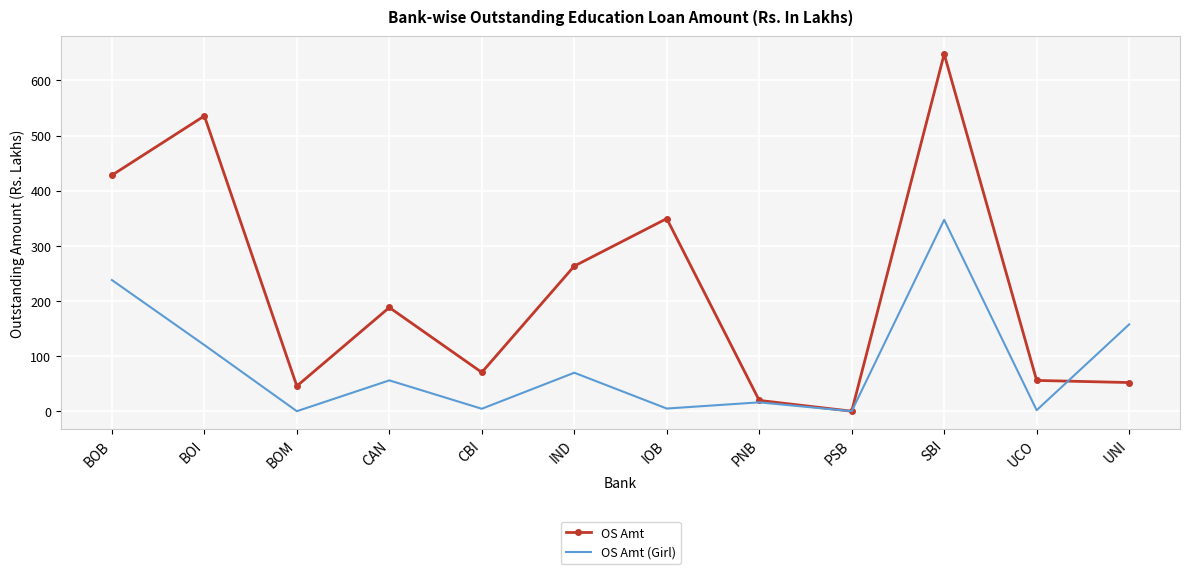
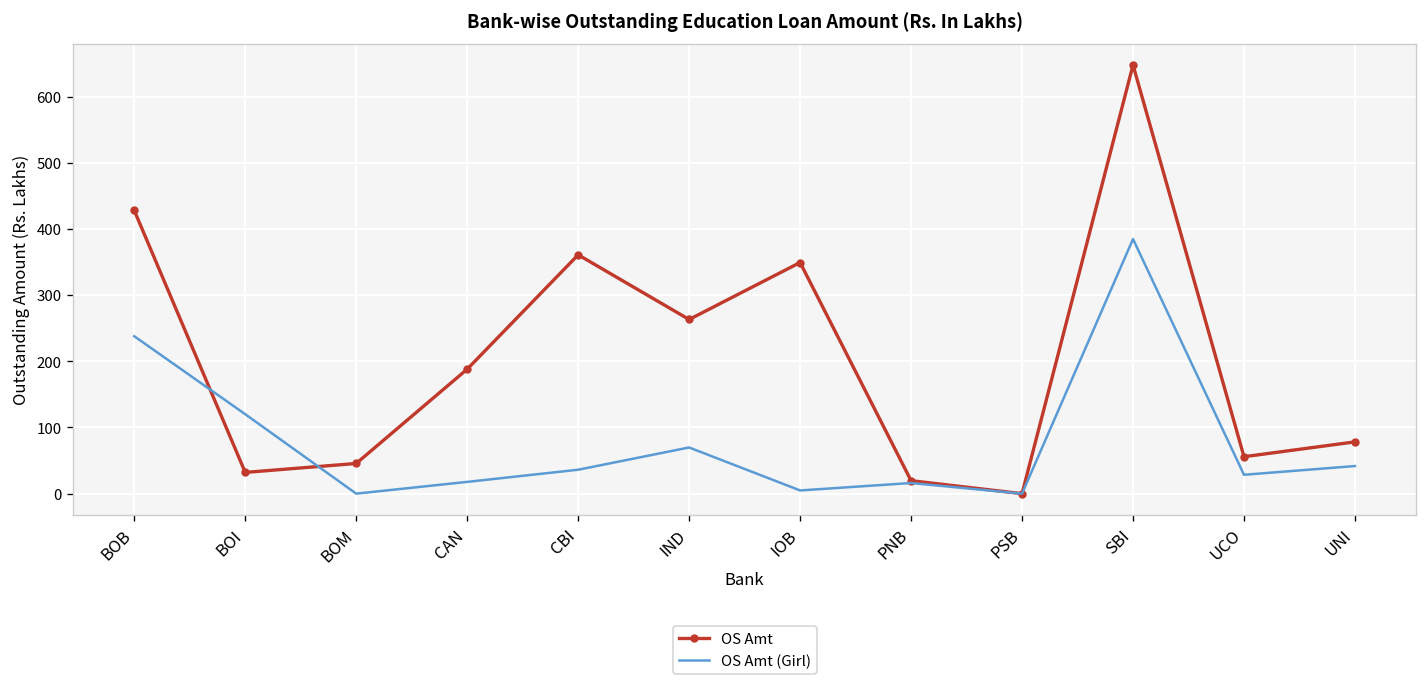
OS Amt, BOI: 540 -> 30
OS Amt (Girl), CAN: 60 -> 20
OS Amt, CBI: 70 -> 360
OS Amt (Girl), CBI: 0 -> 40
OS Amt (Girl), SBI: 350 -> 380
OS Amt (Girl), UCO: 0 -> 30
OS Amt, UNI: 50 -> 80
OS Amt (Girl), UNI: 160 -> 40
